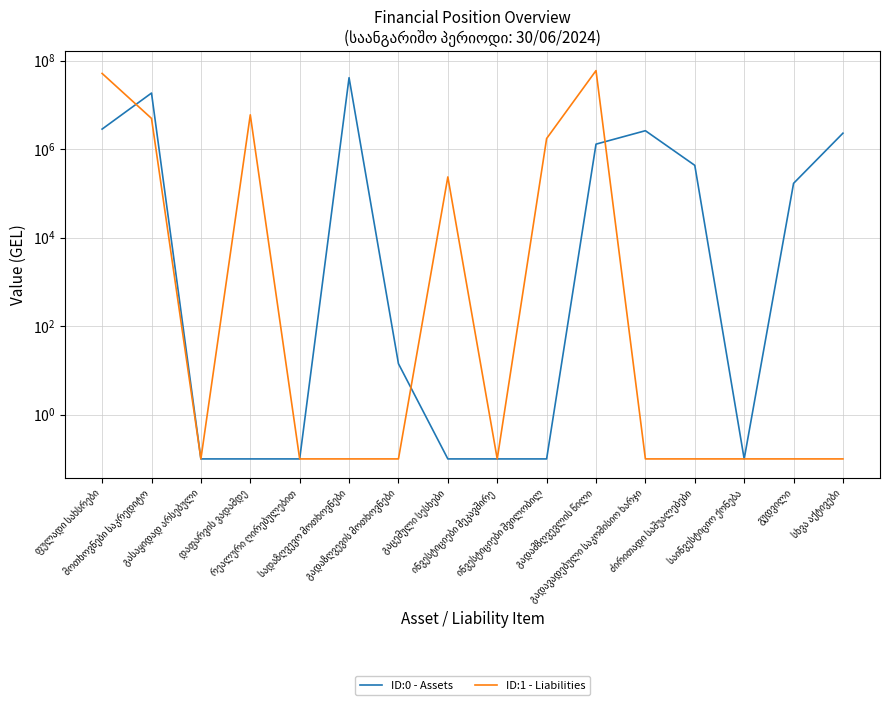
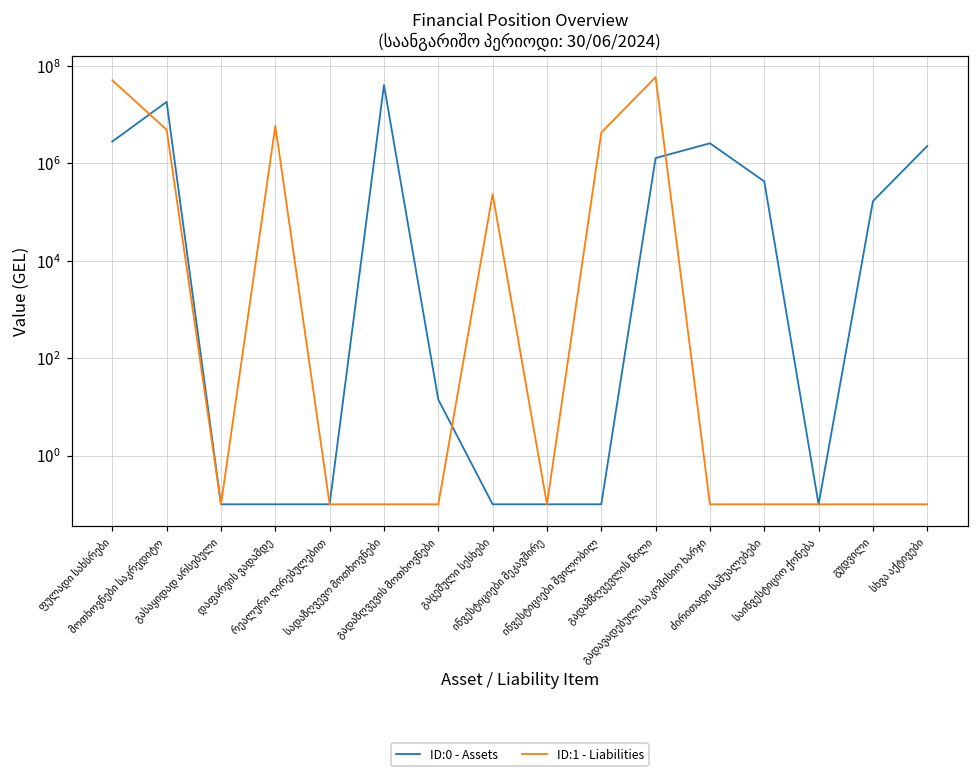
ID:1 - Liabilities, ინვესტიციები შვილობილ: 1700000 -> 4000000
